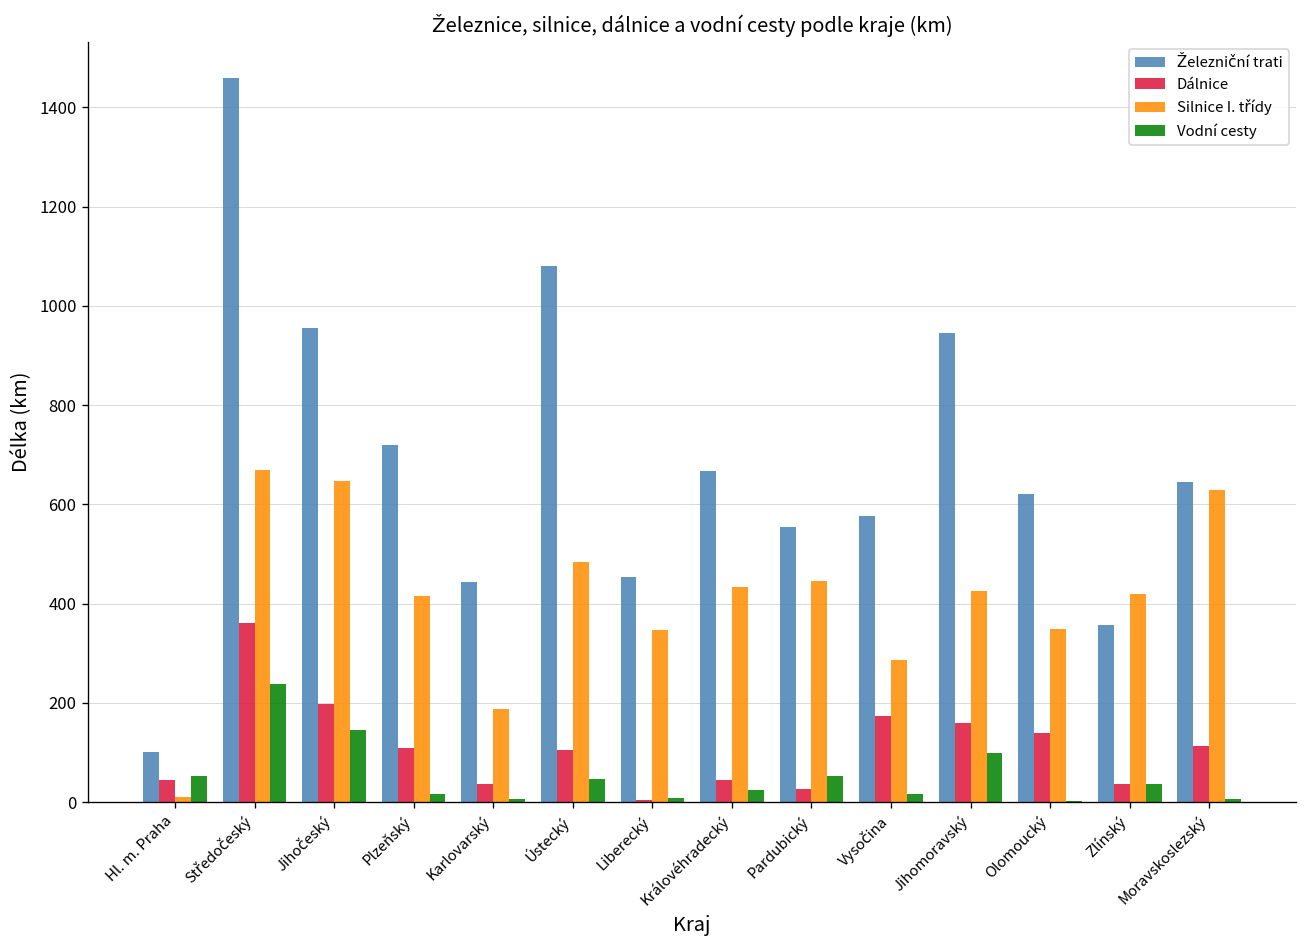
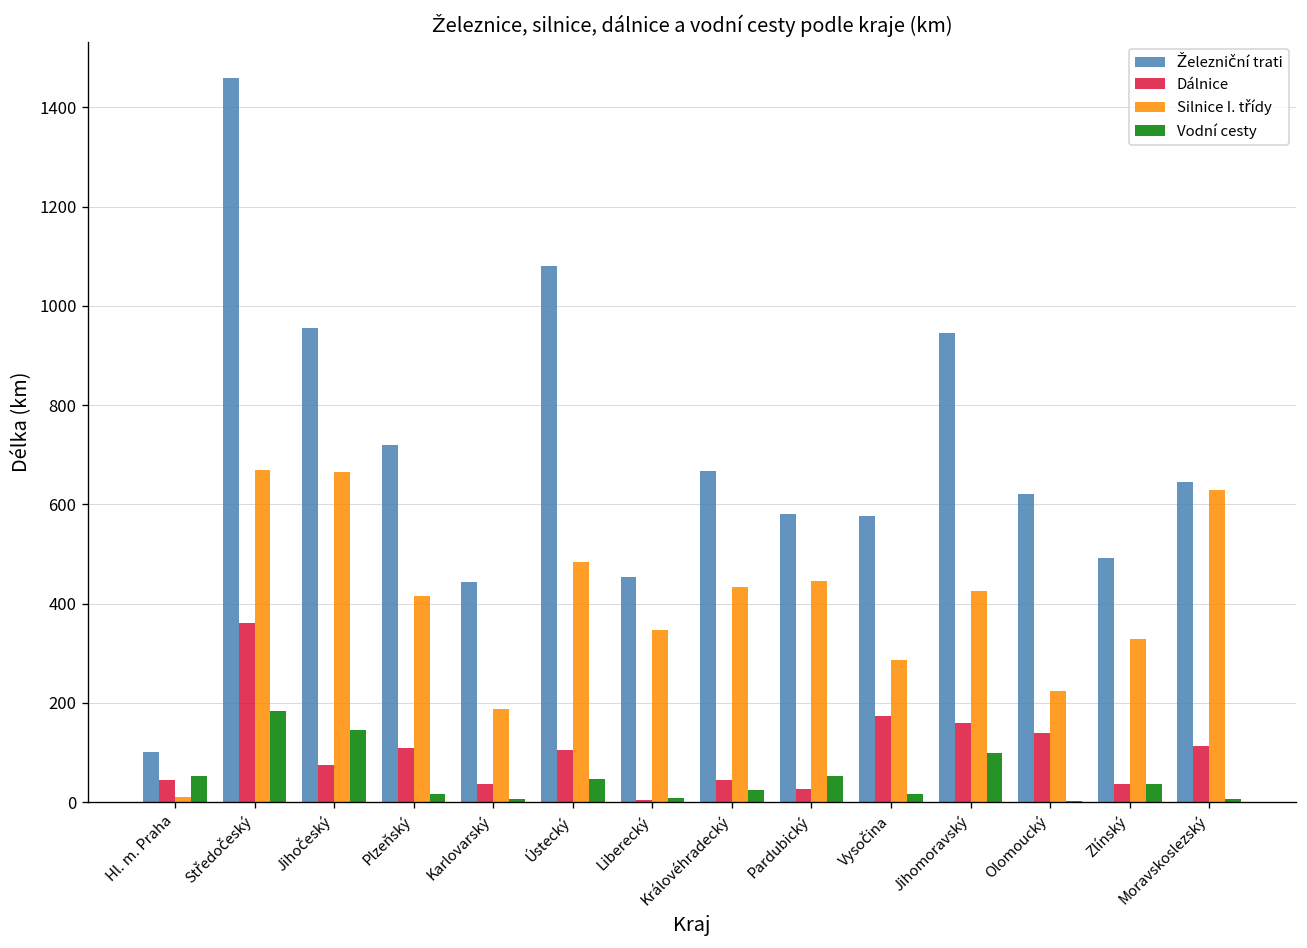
Vodní cesty, Středočeský: 240 -> 180
Dálnice, Jihočeský: 200 -> 70
Silnice I. třídy, Jihočeský: 650 -> 670
Železniční trati, Pardubický: 560 -> 580
Silnice I. třídy, Olomoucký: 350 -> 220
Železniční trati, Zlínský: 360 -> 490
Silnice I. třídy, Zlínský: 420 -> 330
